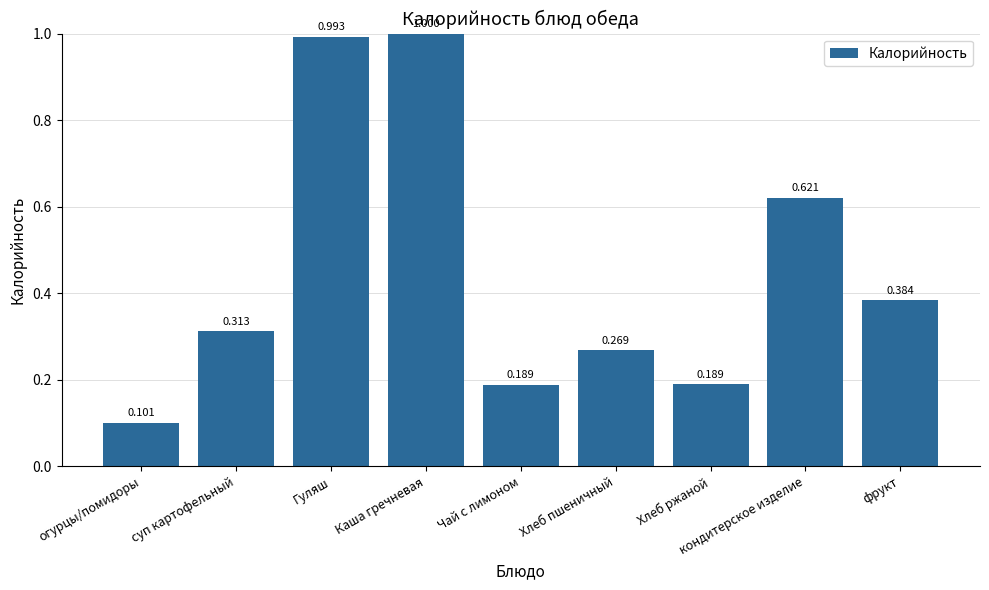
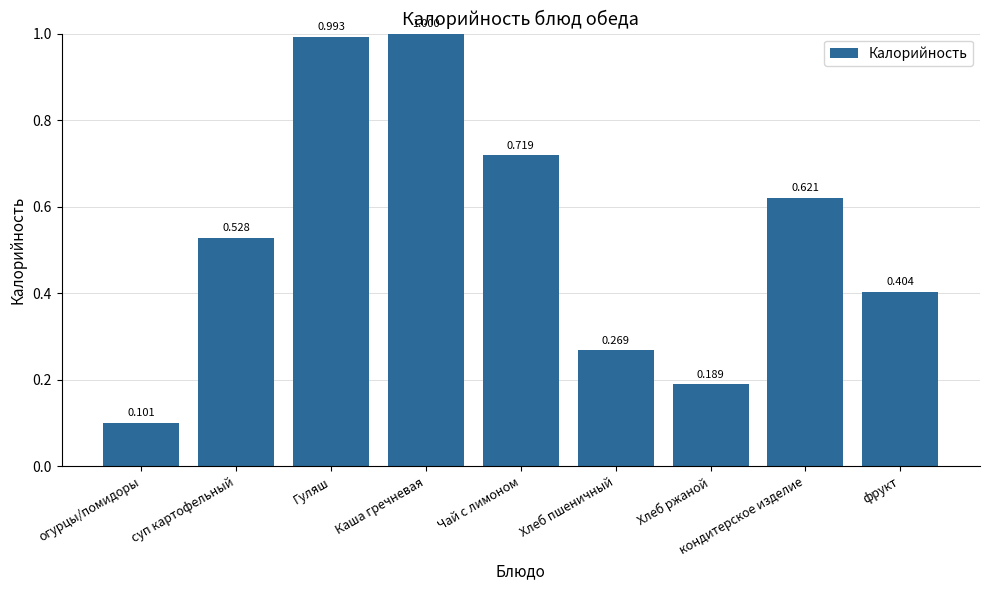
суп картофельный: 0.313 -> 0.528
Чай с лимоном: 0.189 -> 0.719
фрукт: 0.384 -> 0.404
